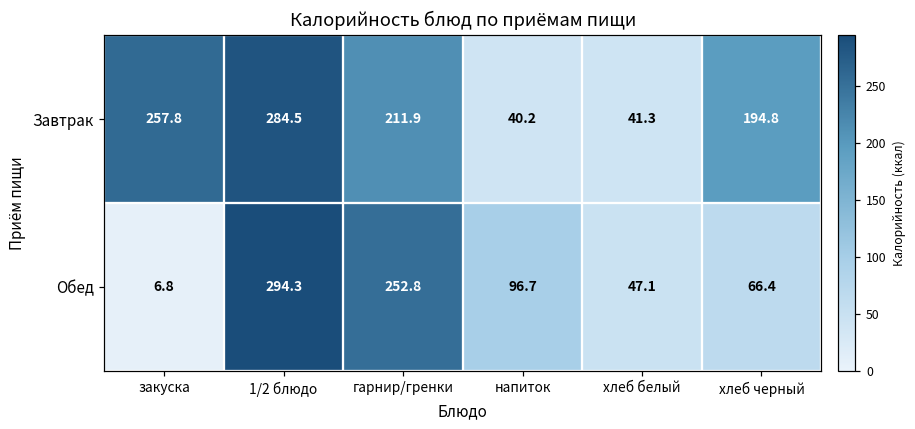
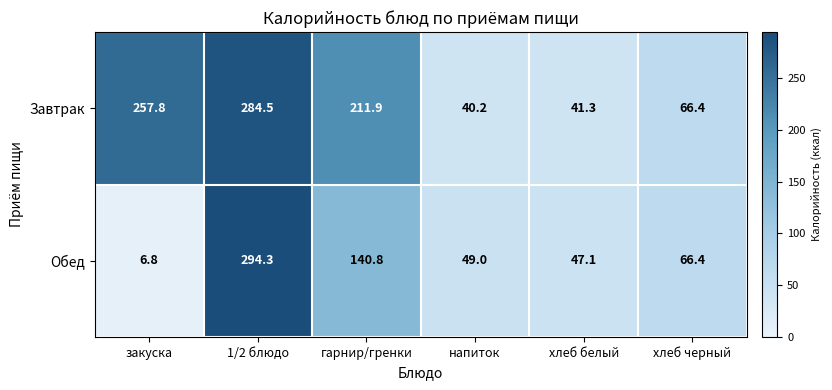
Завтрак, хлеб черный: 194.8 -> 66.4
Обед, гарнир/гренки: 252.8 -> 140.8
Обед, напиток: 96.7 -> 49.0
